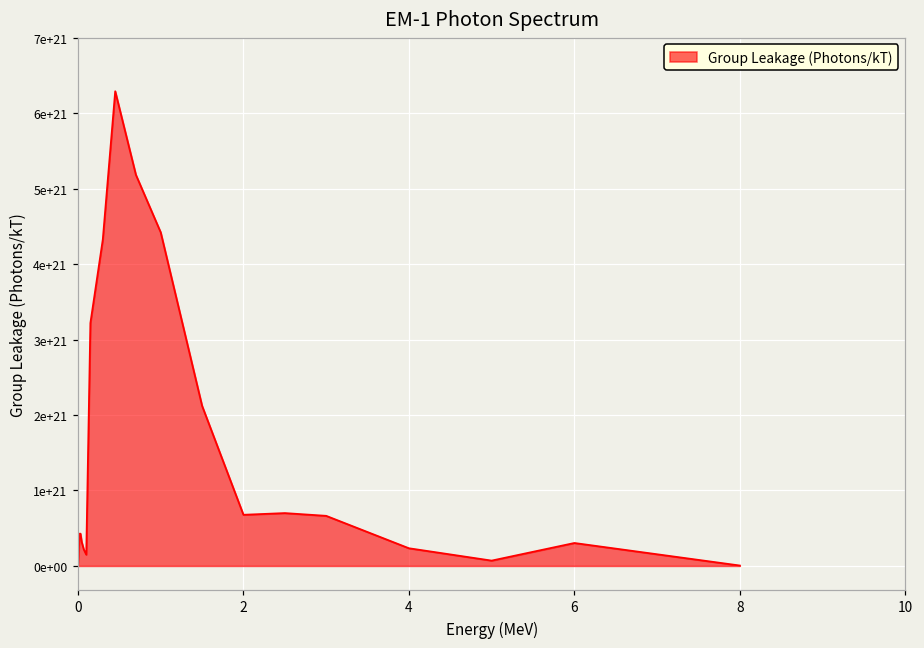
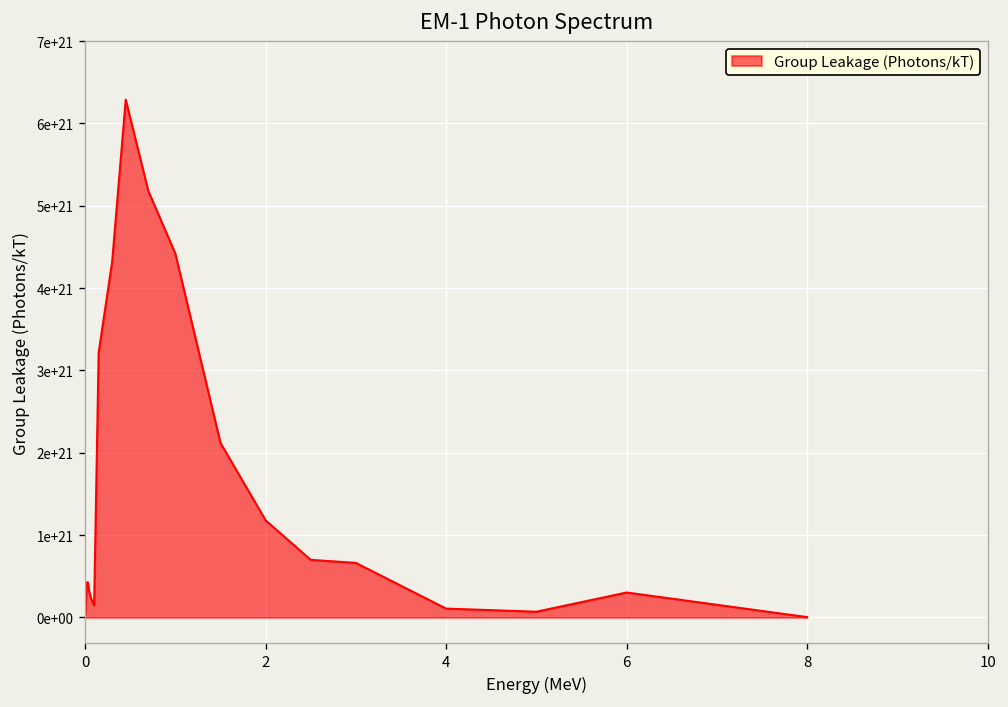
2: 700000000000000000000 -> 1200000000000000000000
4: 200000000000000000000 -> 100000000000000000000
